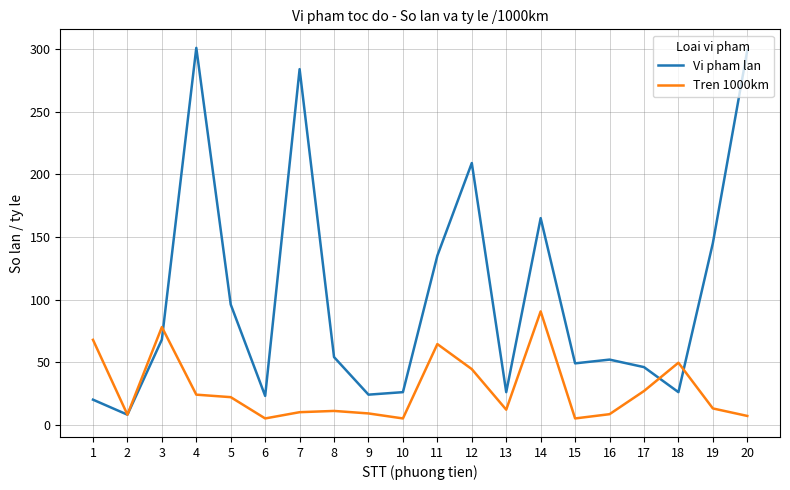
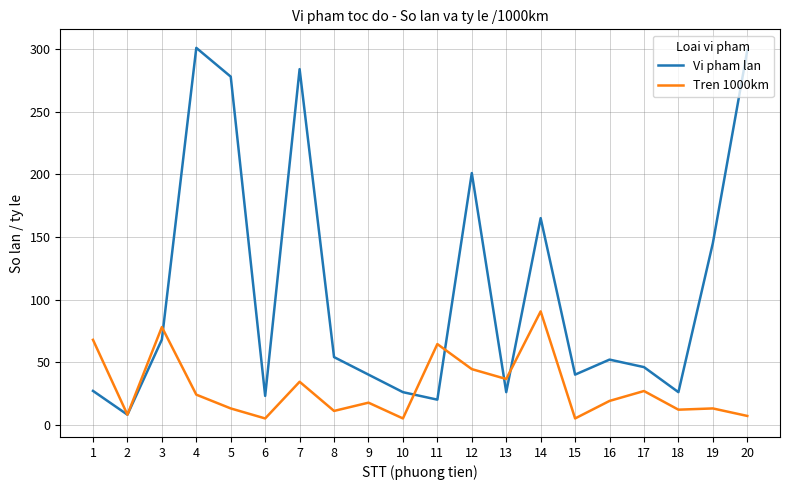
Vi pham lan, 1: 20 -> 27
Vi pham lan, 5: 96 -> 278
Tren 1000km, 5: 22 -> 13
Tren 1000km, 7: 10 -> 34
Vi pham lan, 9: 24 -> 40
Tren 1000km, 9: 9 -> 18
Vi pham lan, 11: 135 -> 20
Vi pham lan, 12: 209 -> 201
Tren 1000km, 13: 12 -> 37
Vi pham lan, 15: 49 -> 40
Tren 1000km, 16: 8 -> 19
Tren 1000km, 18: 50 -> 12
